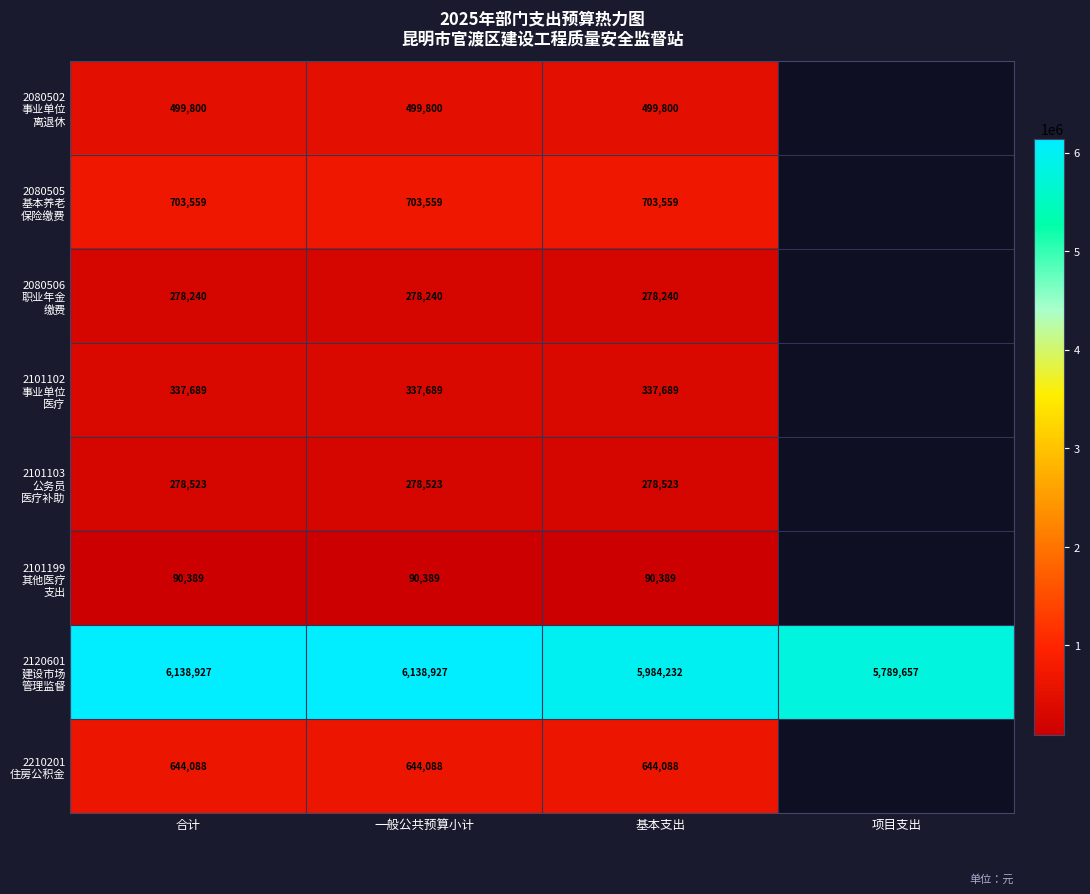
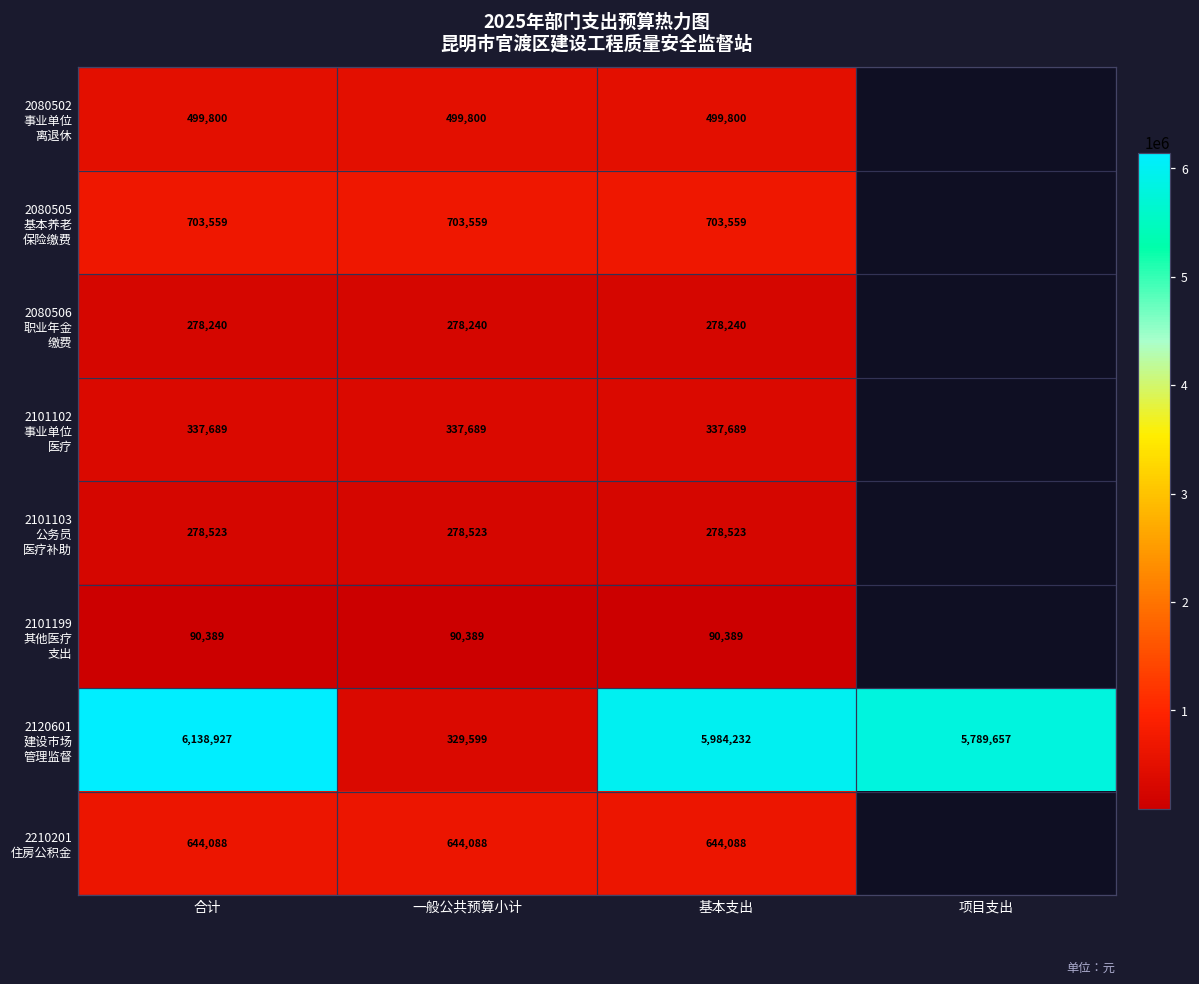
2120601 建设市场 管理监督, 一般公共预算小计: 6,138,927 -> 329,599
